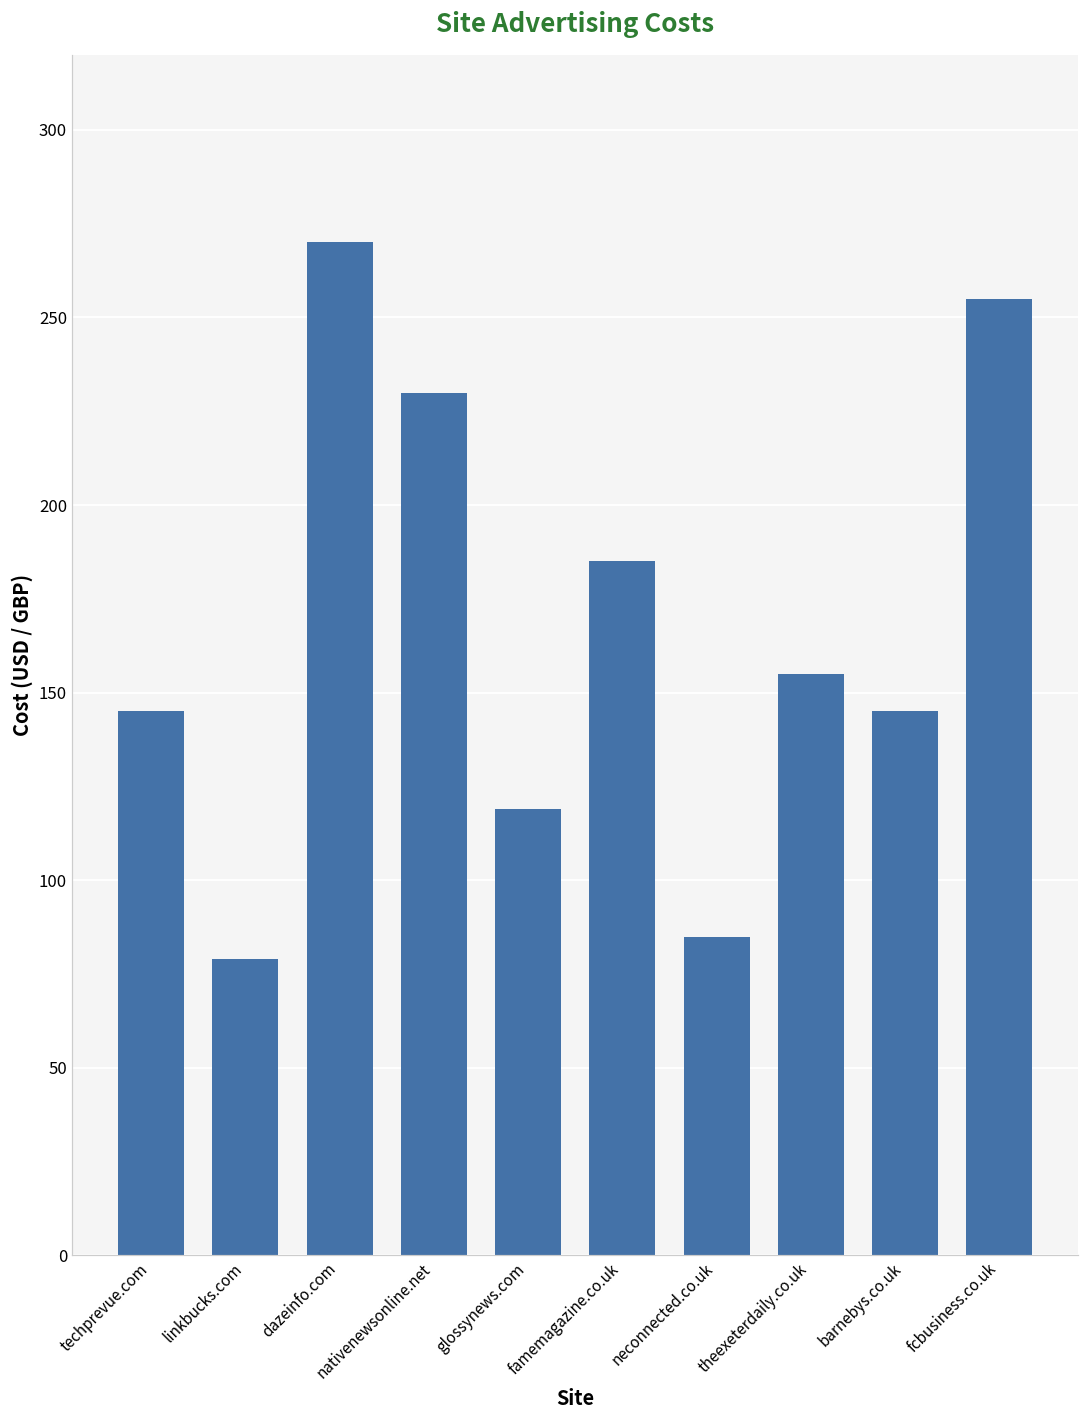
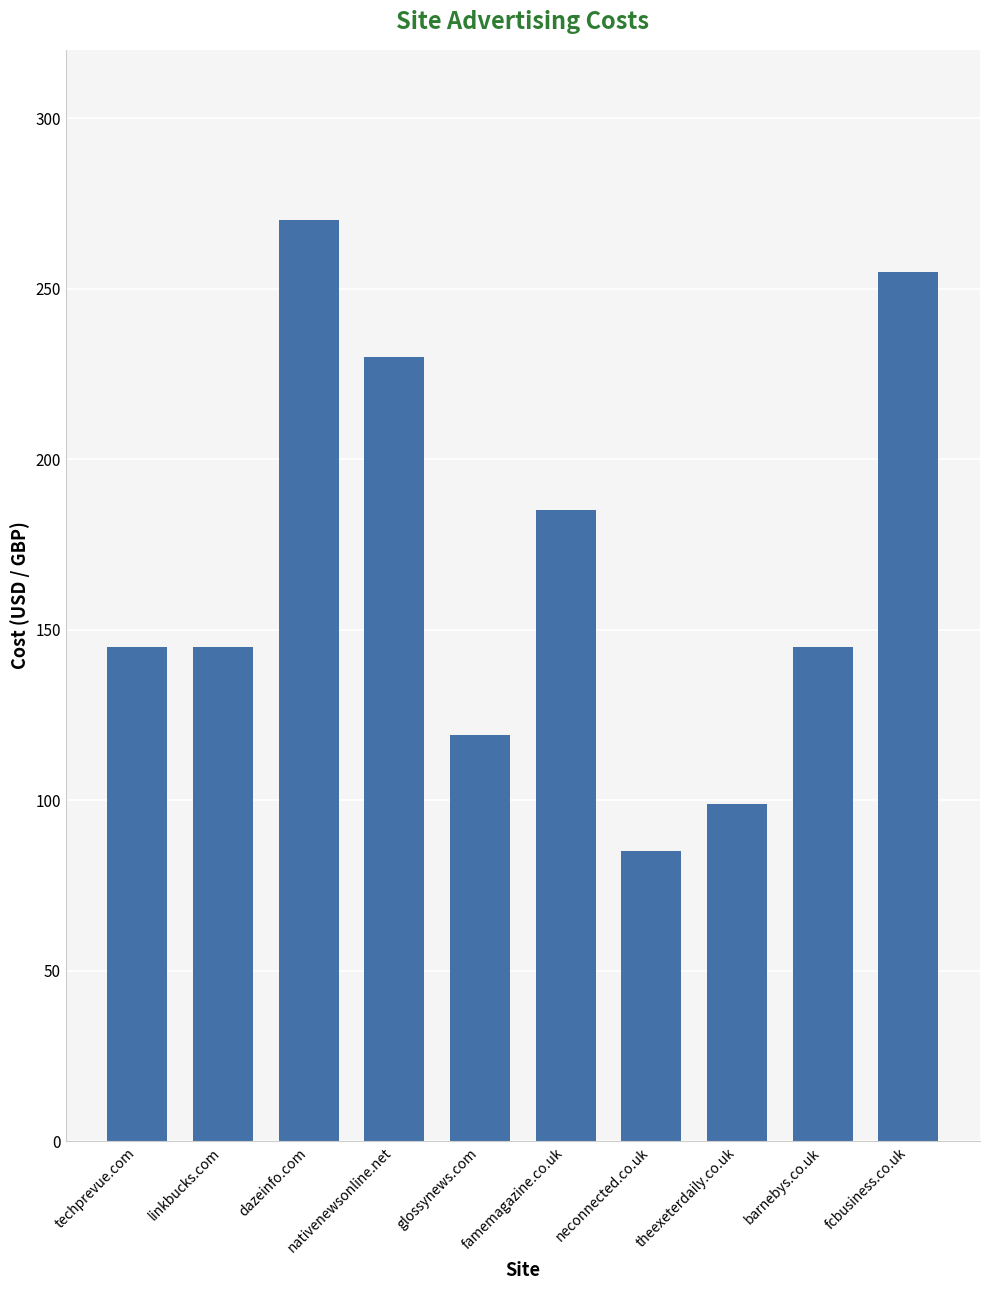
linkbucks.com: 79 -> 145
theexeterdaily.co.uk: 155 -> 99
